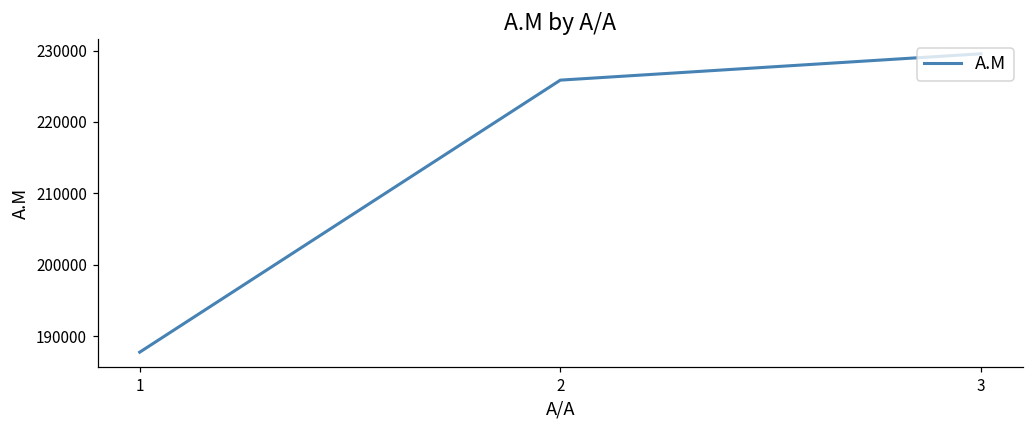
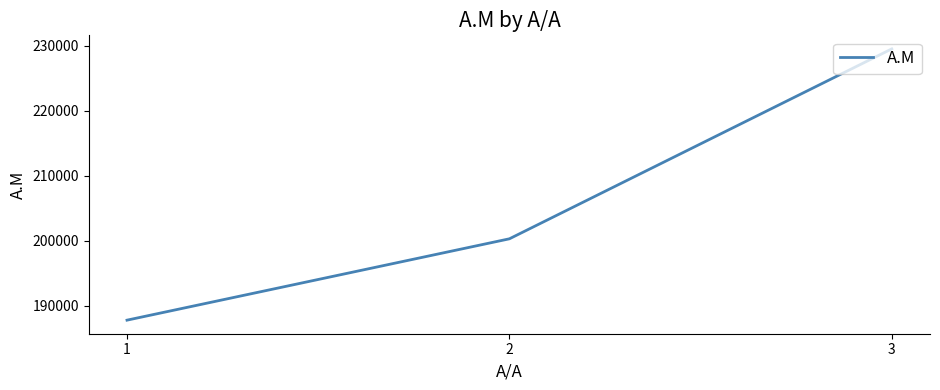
2: 226000 -> 200000
